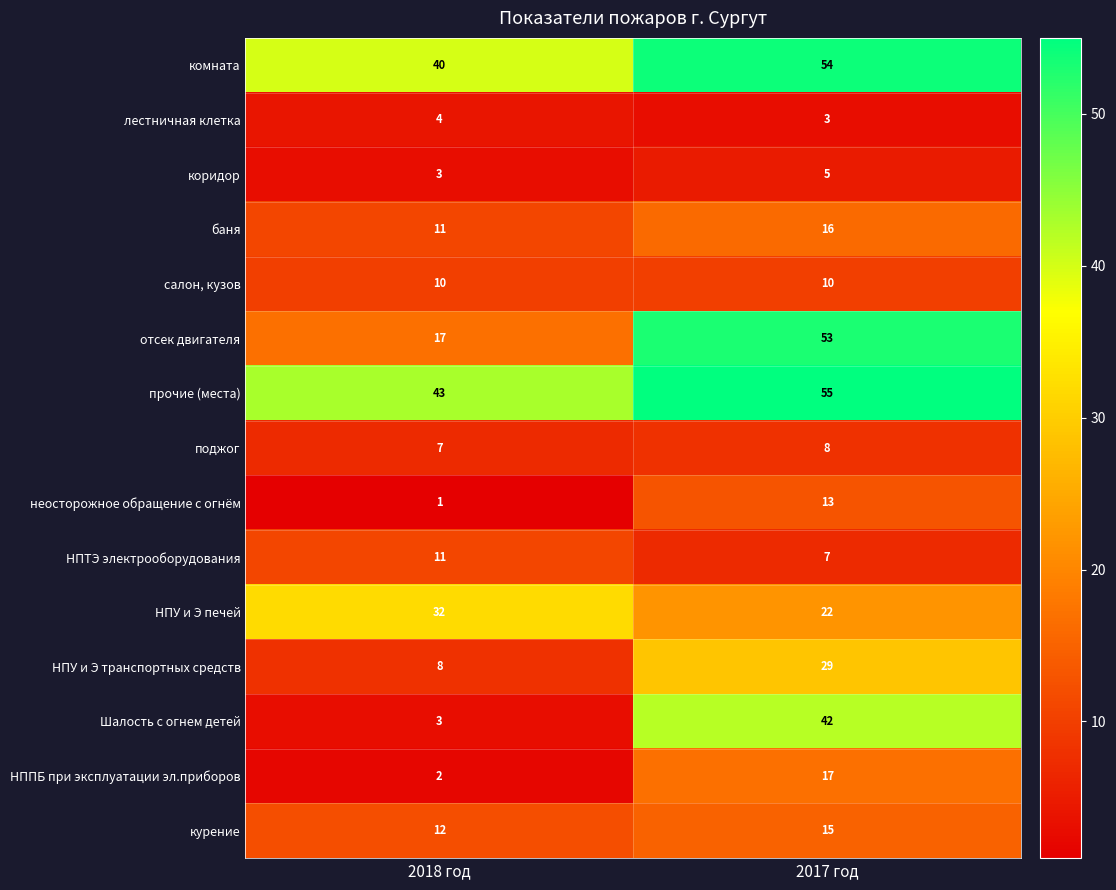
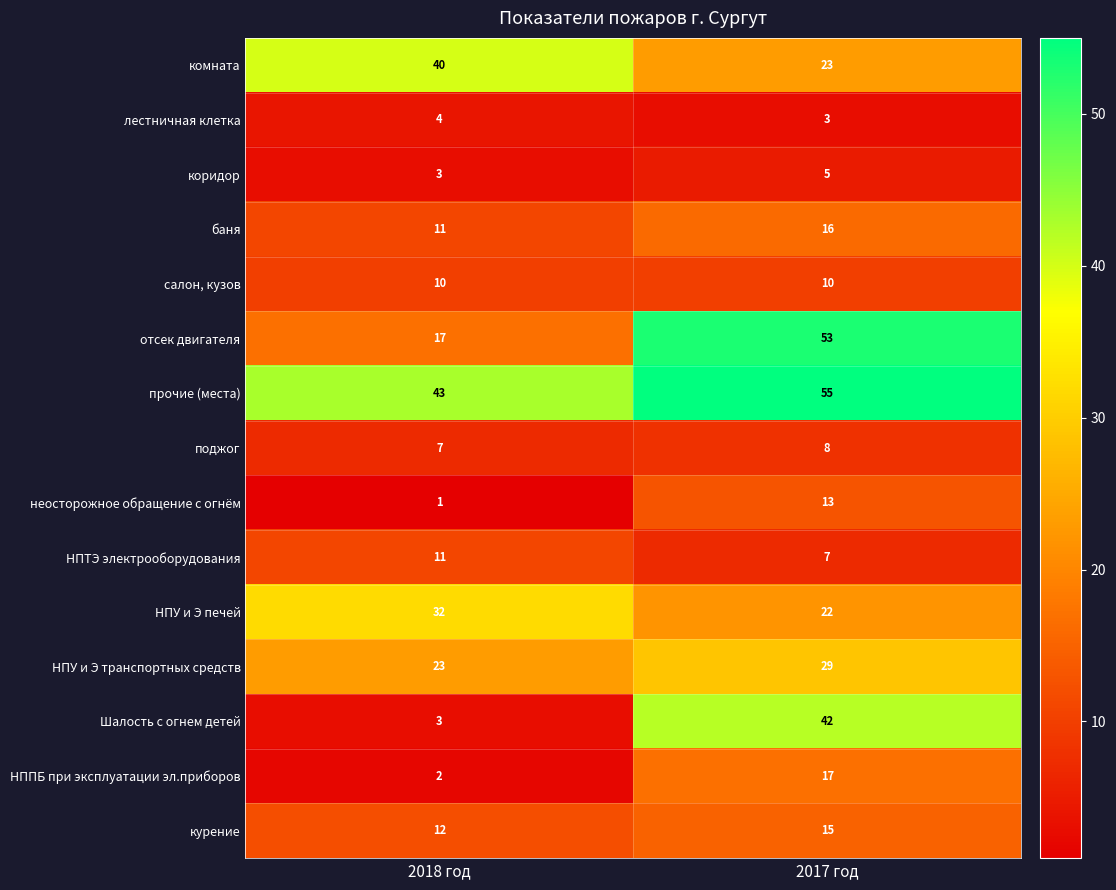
комната, 2017 год: 54 -> 23
НПУ и Э транспортных средств, 2018 год: 8 -> 23
